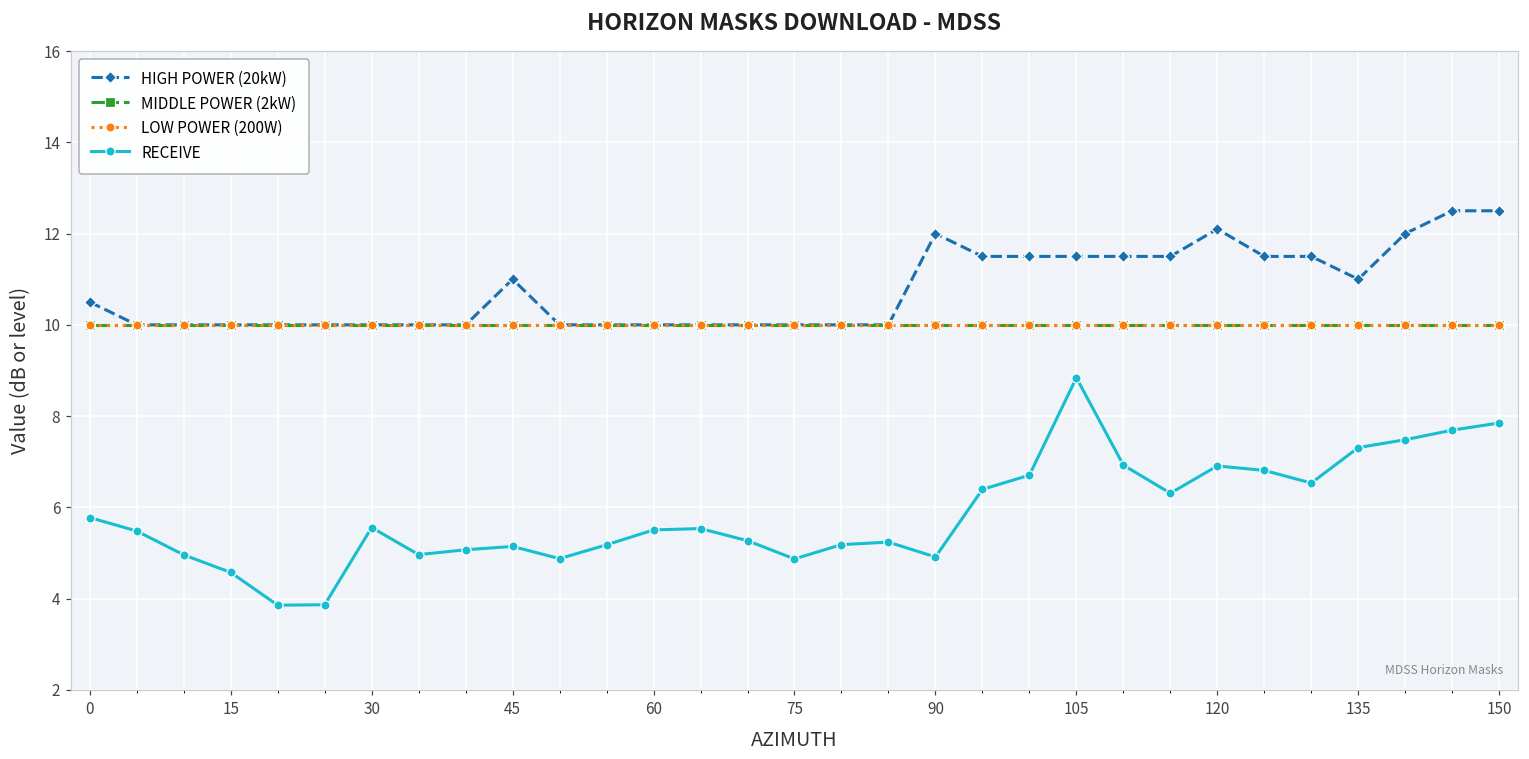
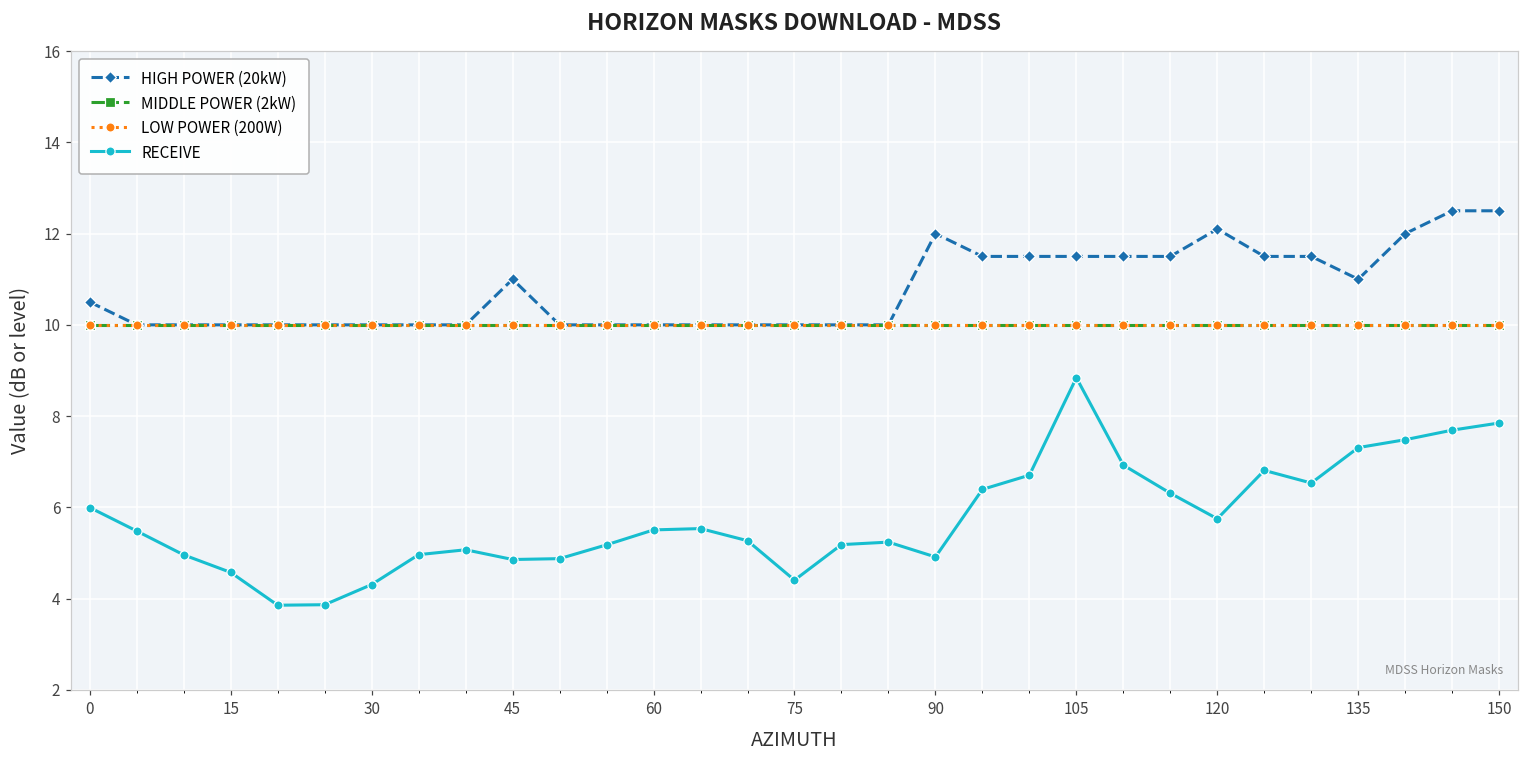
RECEIVE, 0: 5.8 -> 6.0
RECEIVE, 30: 5.6 -> 4.3
RECEIVE, 45: 5.1 -> 4.9
RECEIVE, 75: 4.9 -> 4.4
RECEIVE, 120: 6.9 -> 5.7
